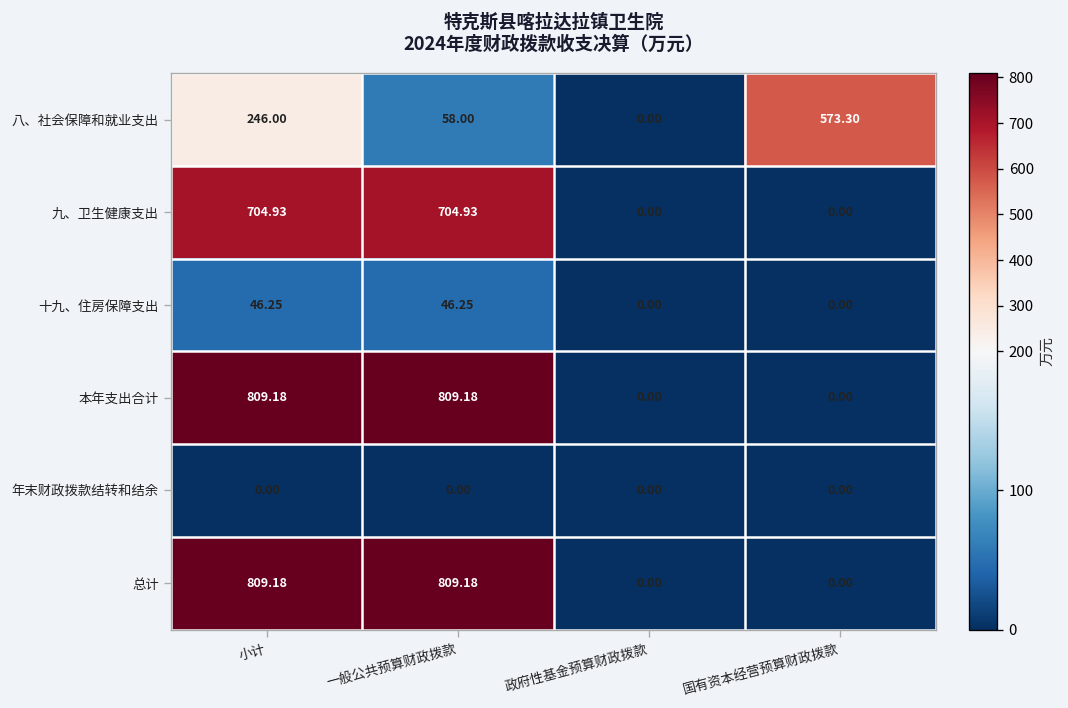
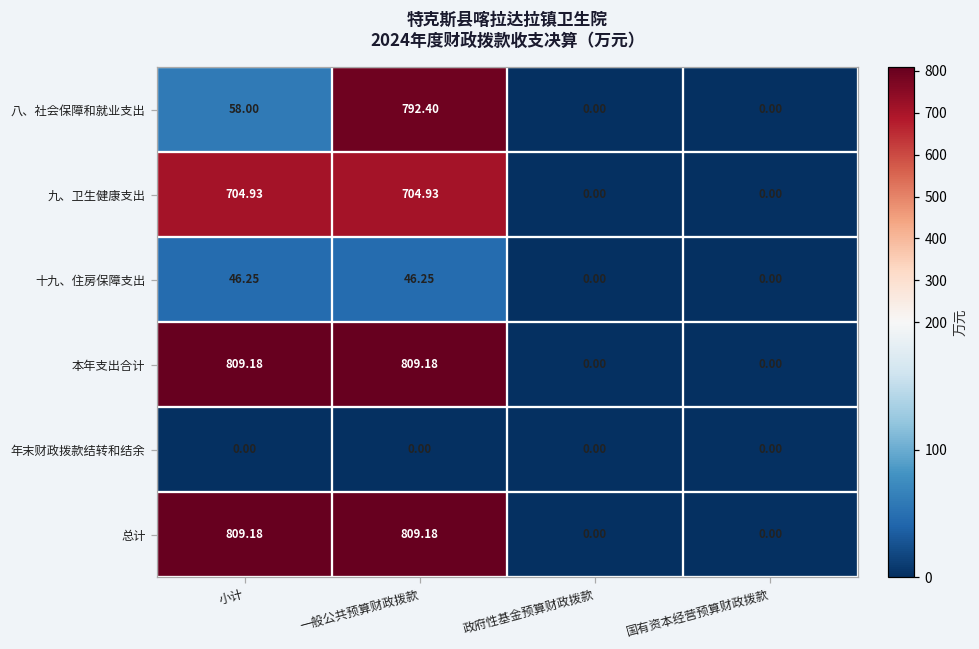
八、社会保障和就业支出, 小计: 246.00 -> 58.00
八、社会保障和就业支出, 一般公共预算财政拨款: 58.00 -> 792.40
八、社会保障和就业支出, 国有资本经营预算财政拨款: 573.30 -> 0.00
